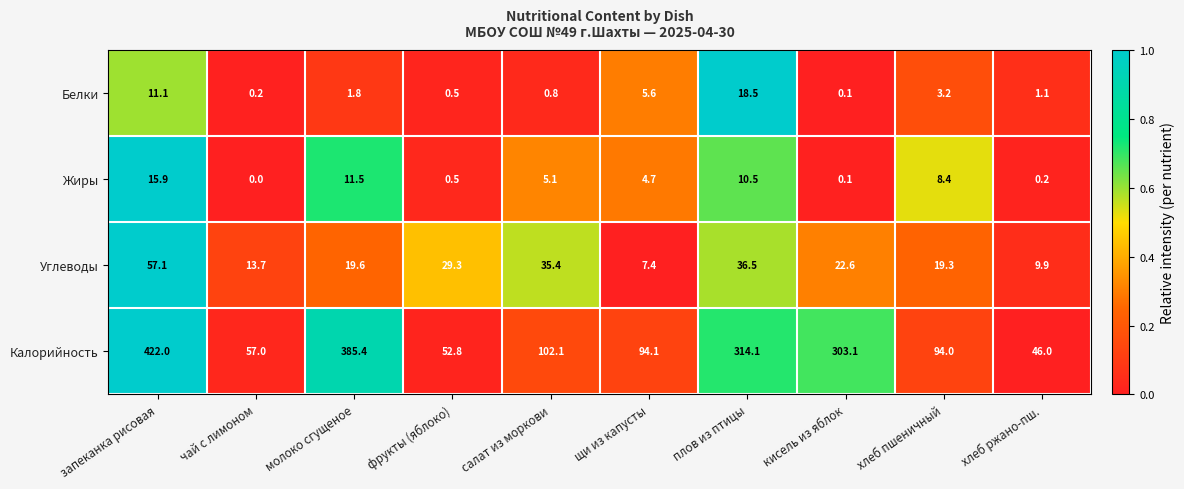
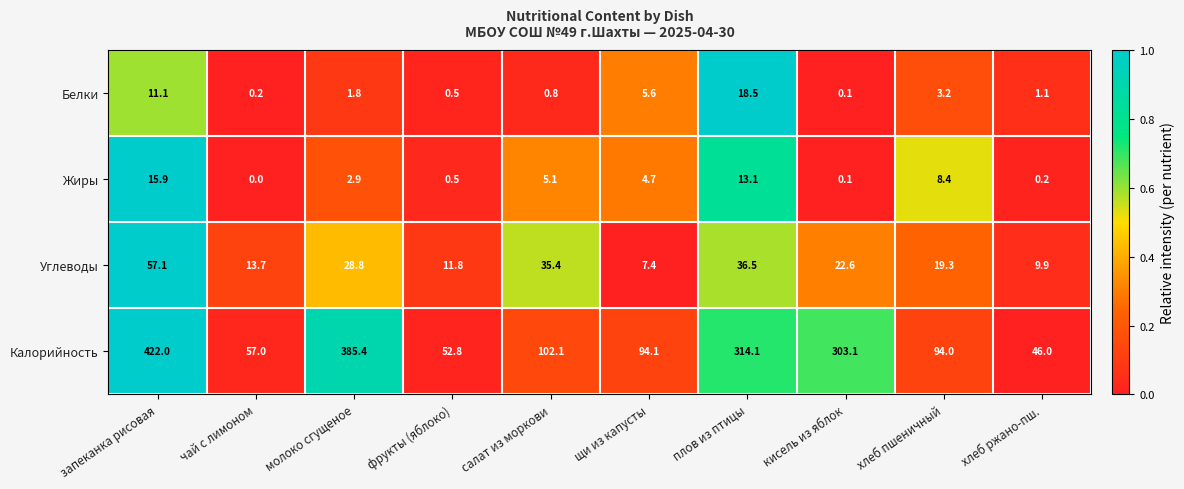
Жиры, молоко сгущеное: 11.5 -> 2.9
Жиры, плов из птицы: 10.5 -> 13.1
Углеводы, молоко сгущеное: 19.6 -> 28.8
Углеводы, фрукты (яблоко): 29.3 -> 11.8
